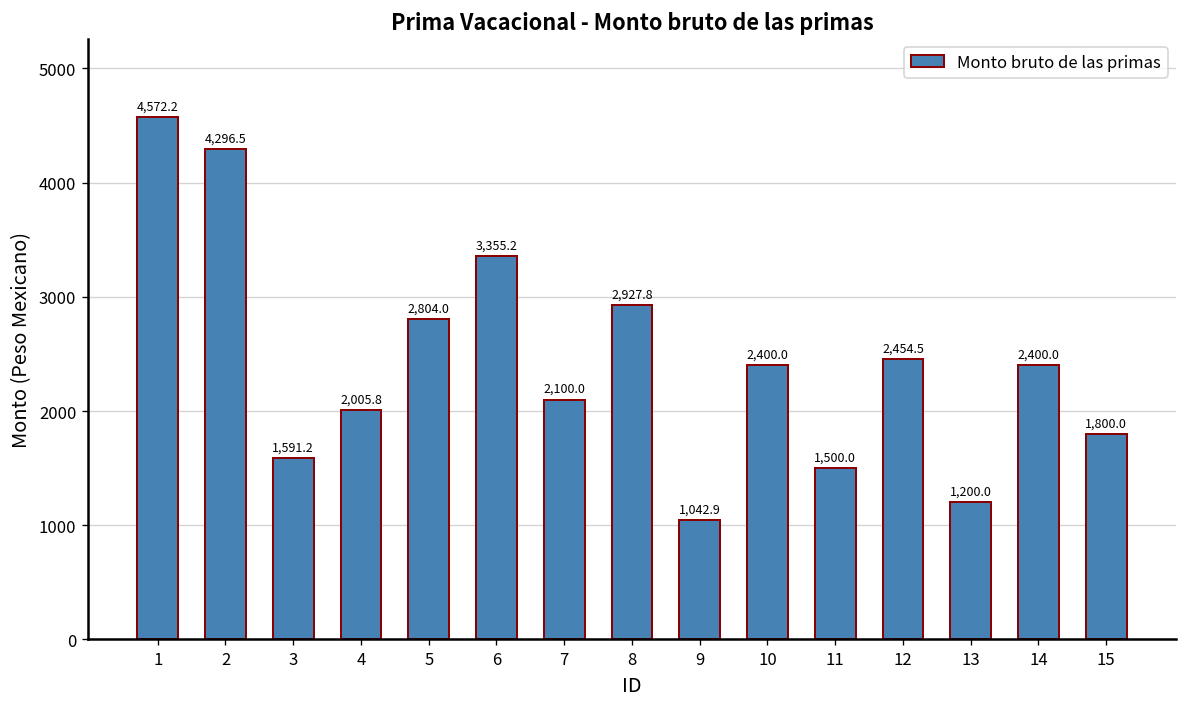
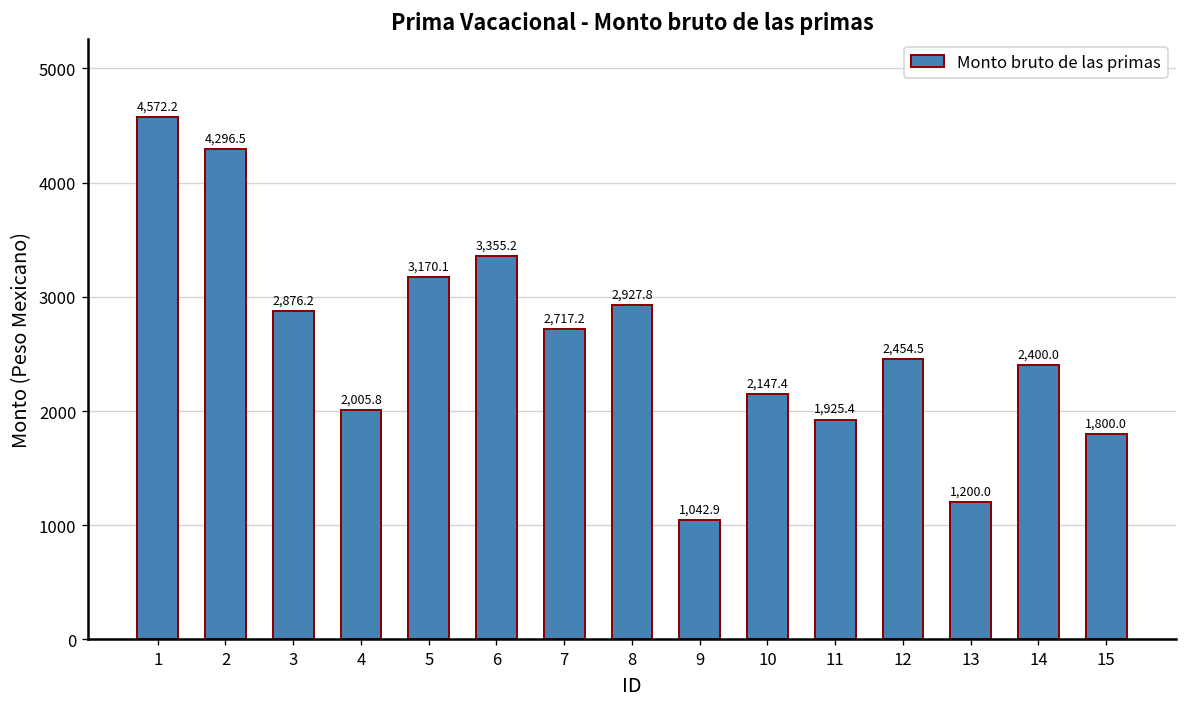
3: 1,591.2 -> 2,876.2
5: 2,804.0 -> 3,170.1
7: 2,100.0 -> 2,717.2
10: 2,400.0 -> 2,147.4
11: 1,500.0 -> 1,925.4
